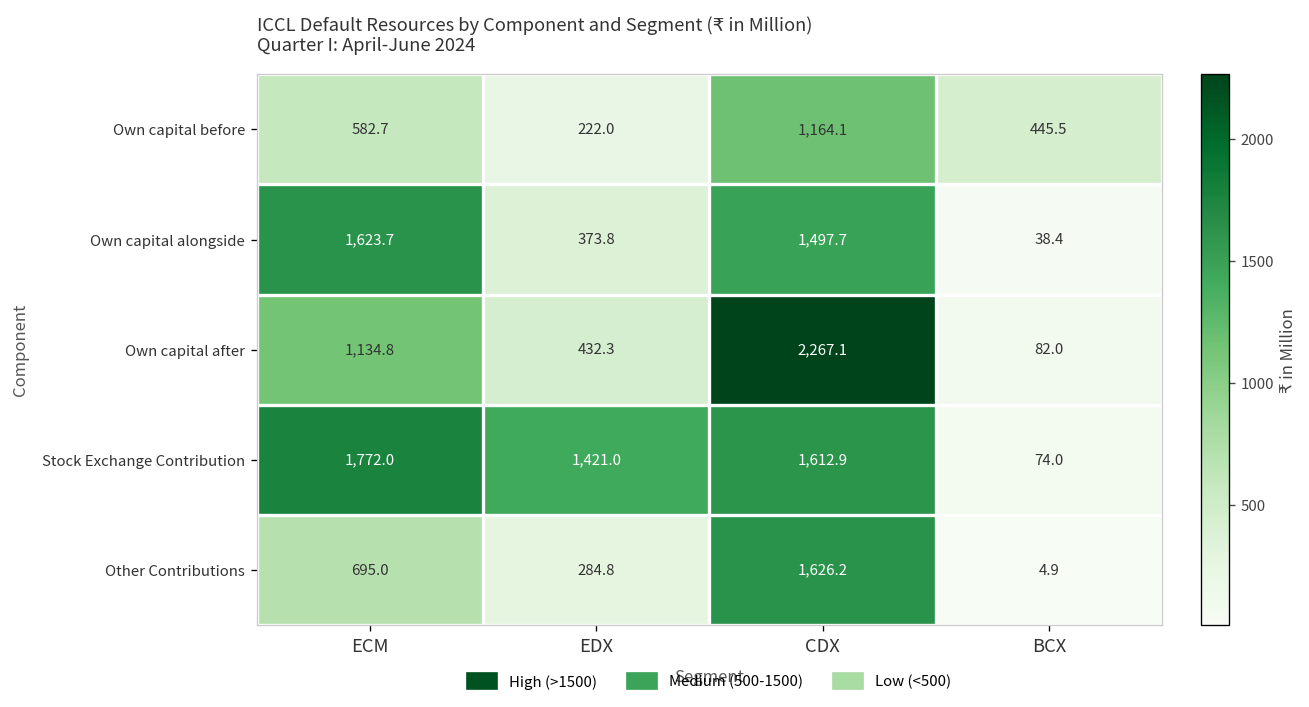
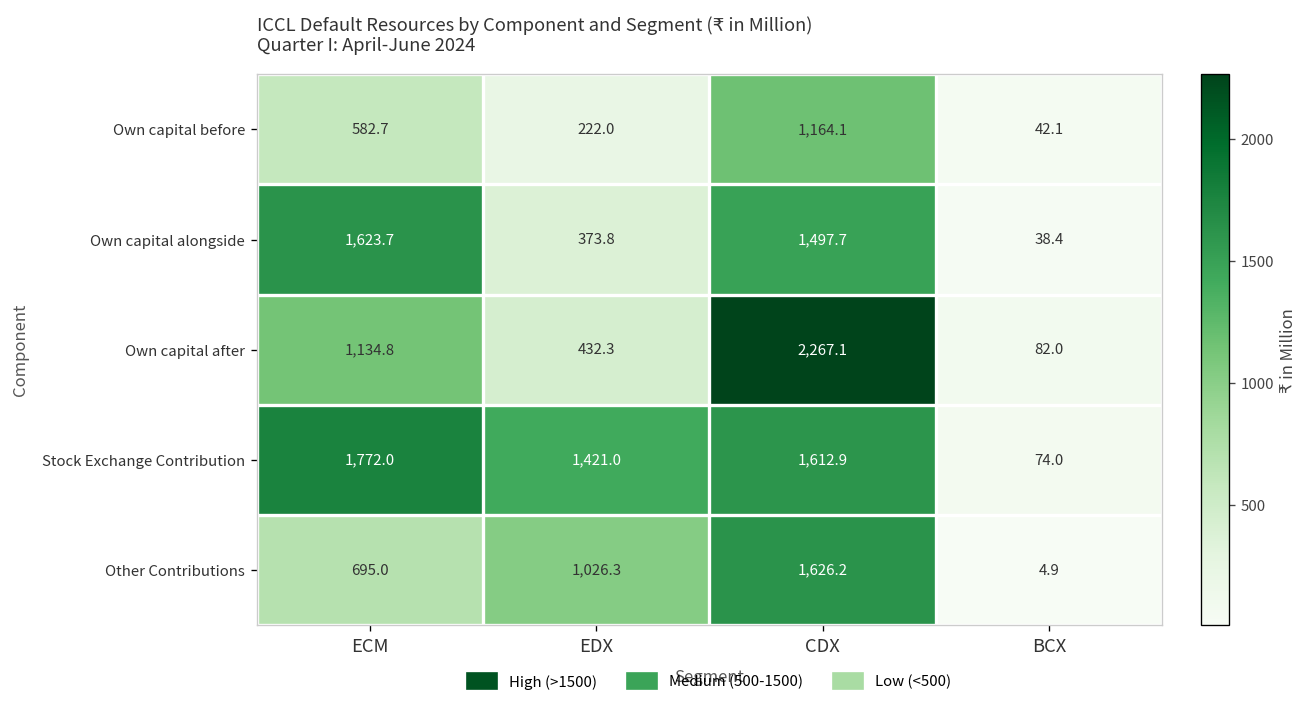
Own capital before, BCX: 445.5 -> 42.1
Other Contributions, EDX: 284.8 -> 1,026.3
